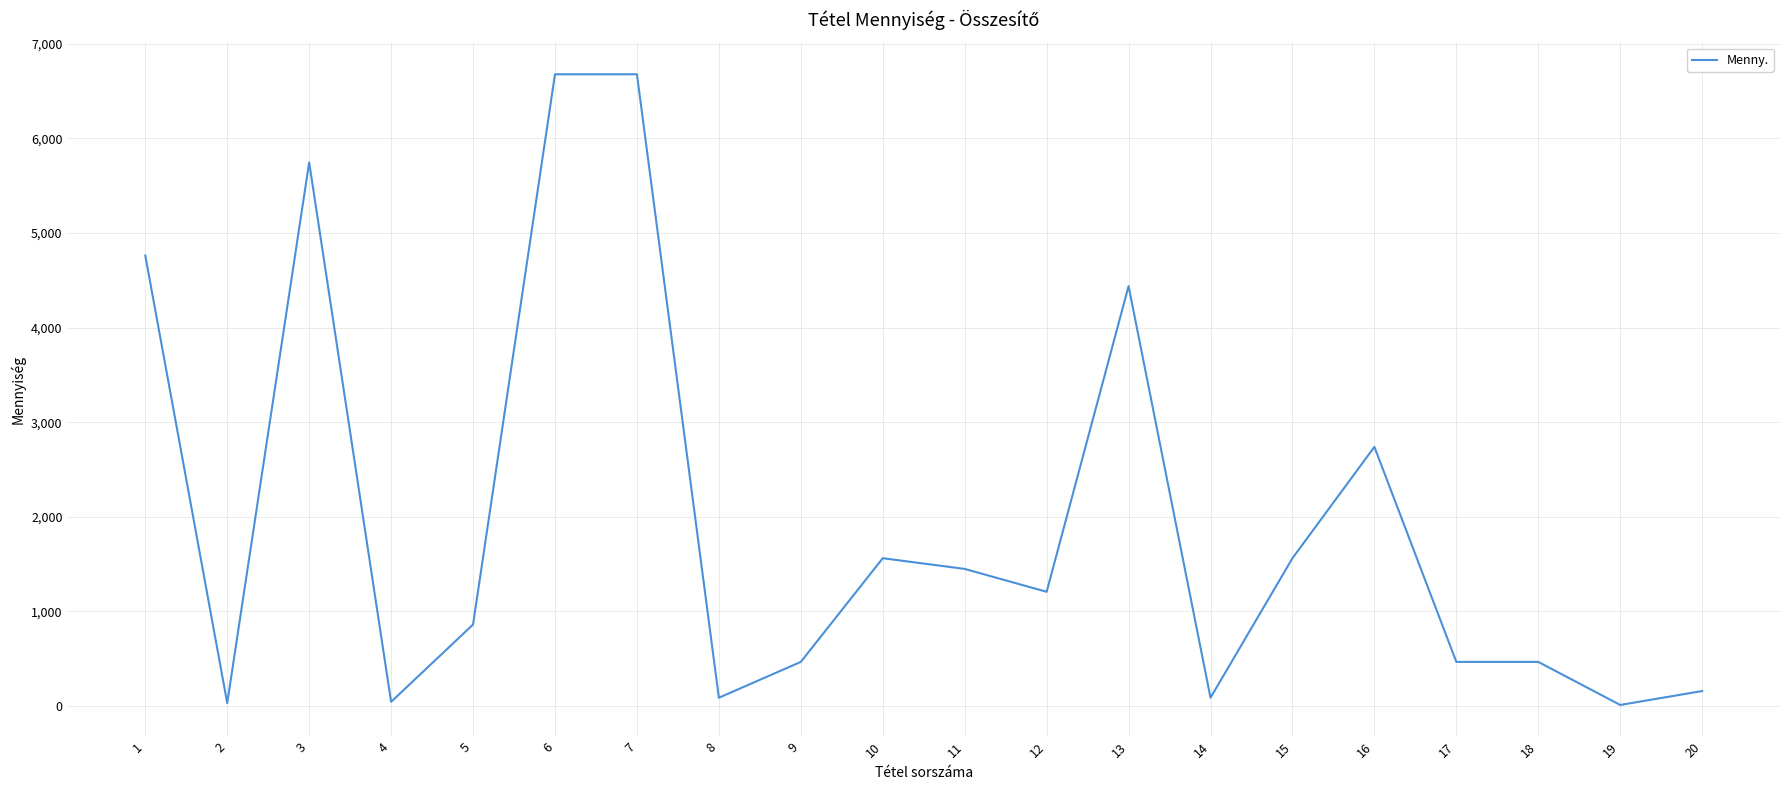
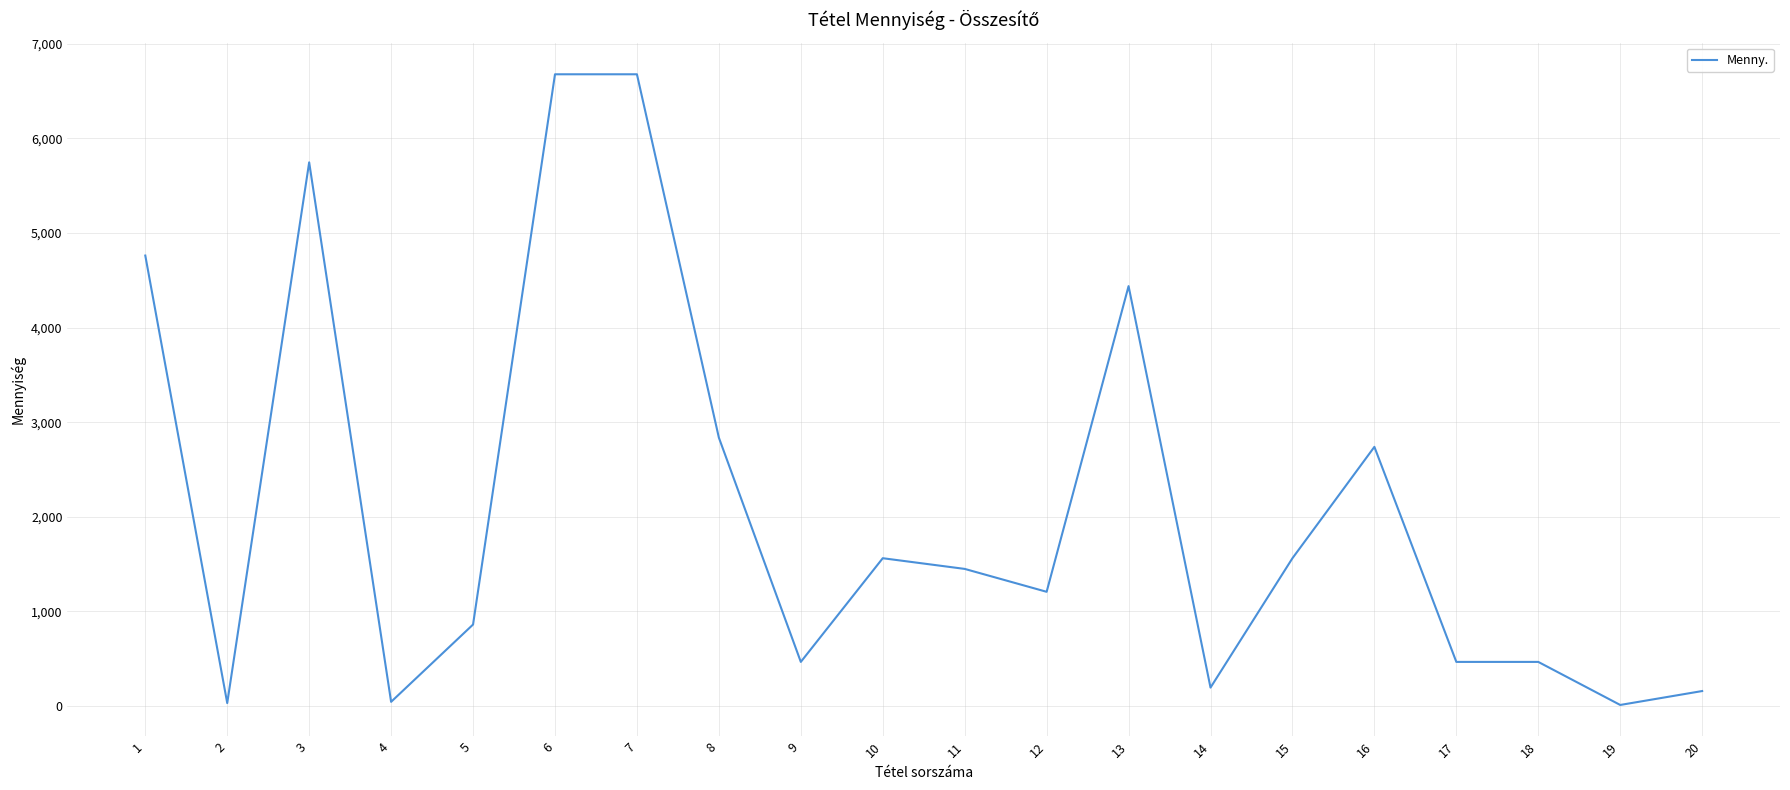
8: 100 -> 2,800
14: 100 -> 200
